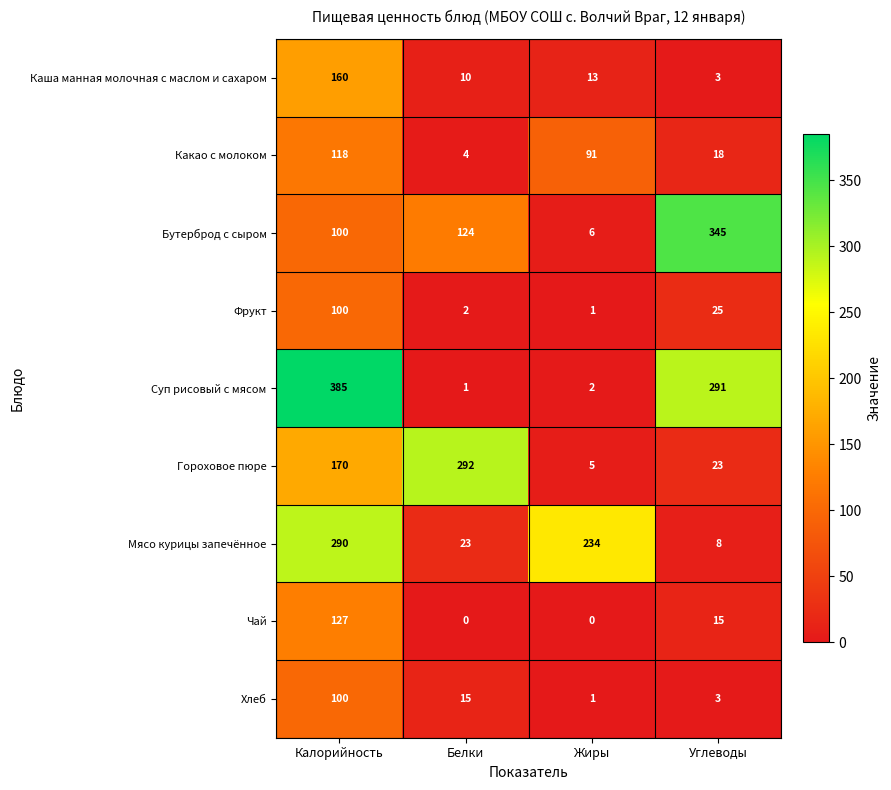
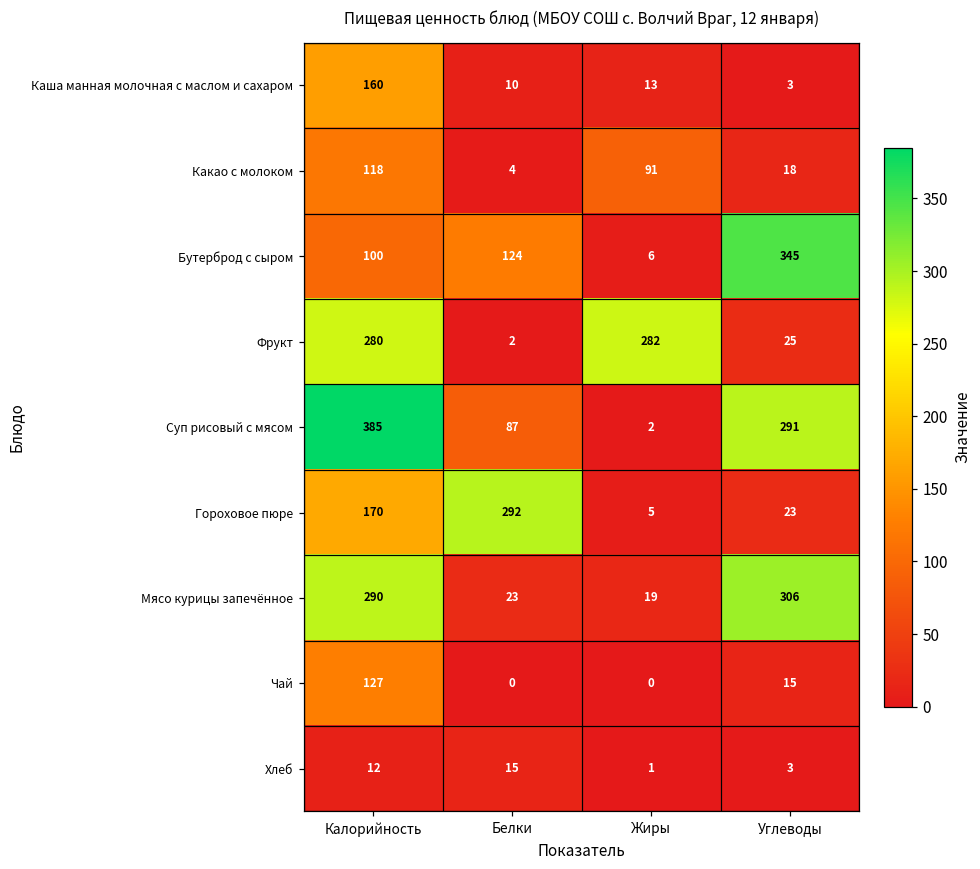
Фрукт, Калорийность: 100 -> 280
Фрукт, Жиры: 1 -> 282
Суп рисовый с мясом, Белки: 1 -> 87
Мясо курицы запечённое, Жиры: 234 -> 19
Мясо курицы запечённое, Углеводы: 8 -> 306
Хлеб, Калорийность: 100 -> 12
